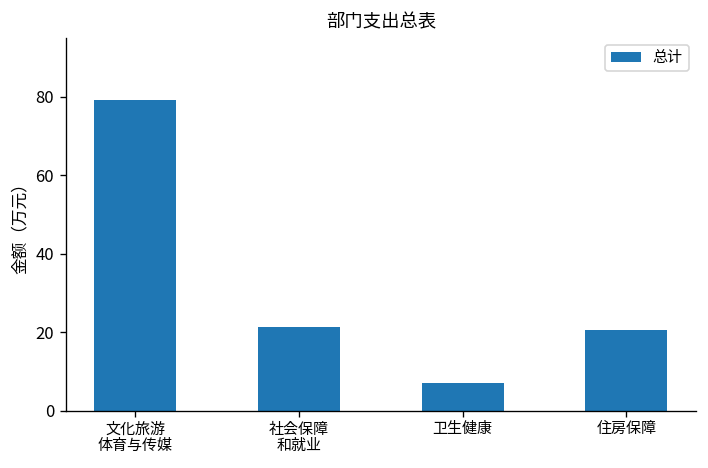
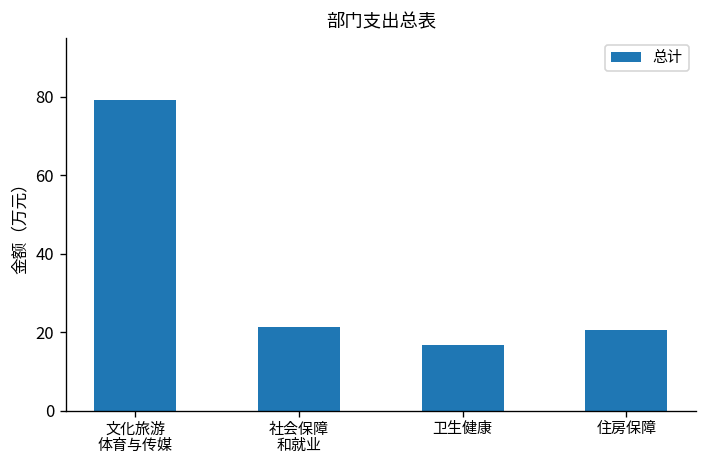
卫生健康: 7 -> 17
